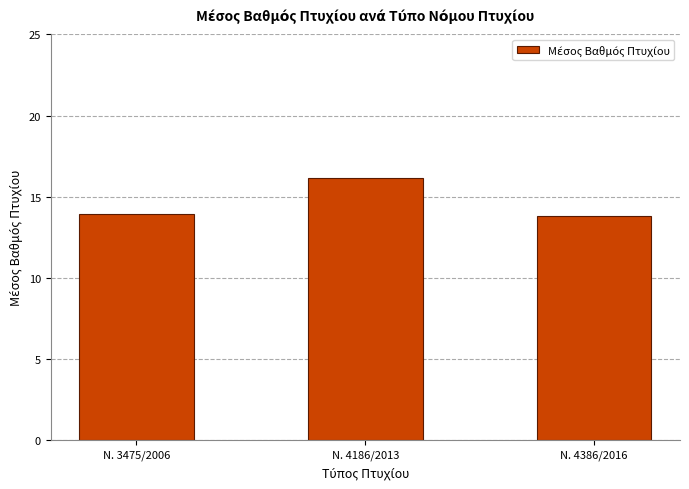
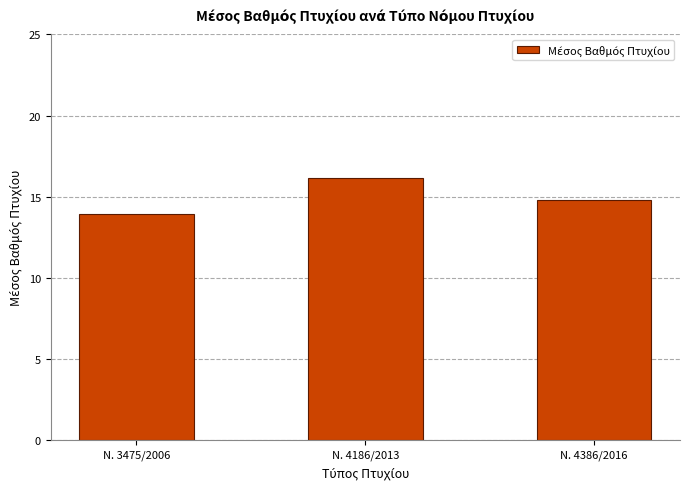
Ν. 4386/2016: 13.8 -> 14.8
